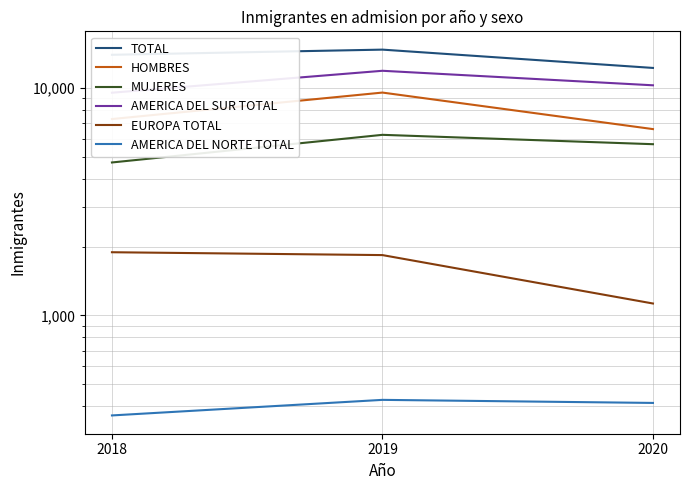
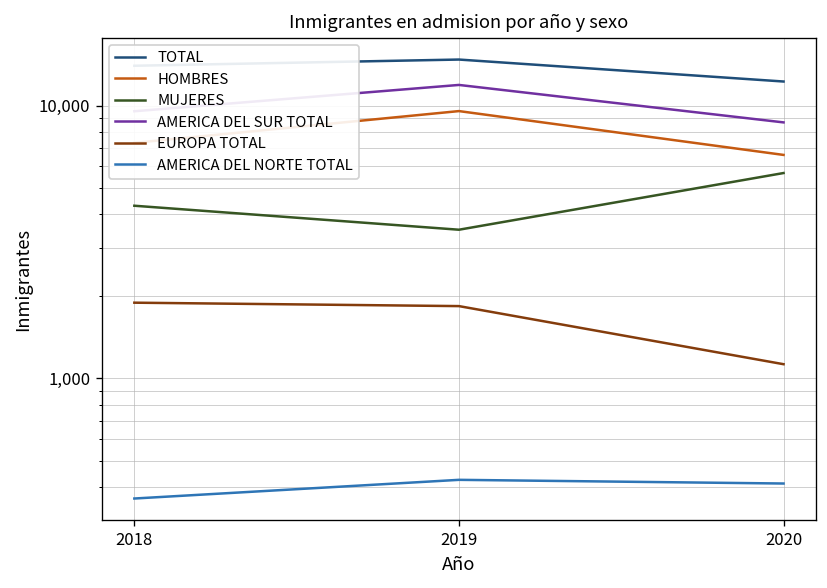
MUJERES, 2018: 4,700 -> 4,300
MUJERES, 2019: 6,200 -> 3,500
AMERICA DEL SUR TOTAL, 2020: 10,000 -> 8,700
